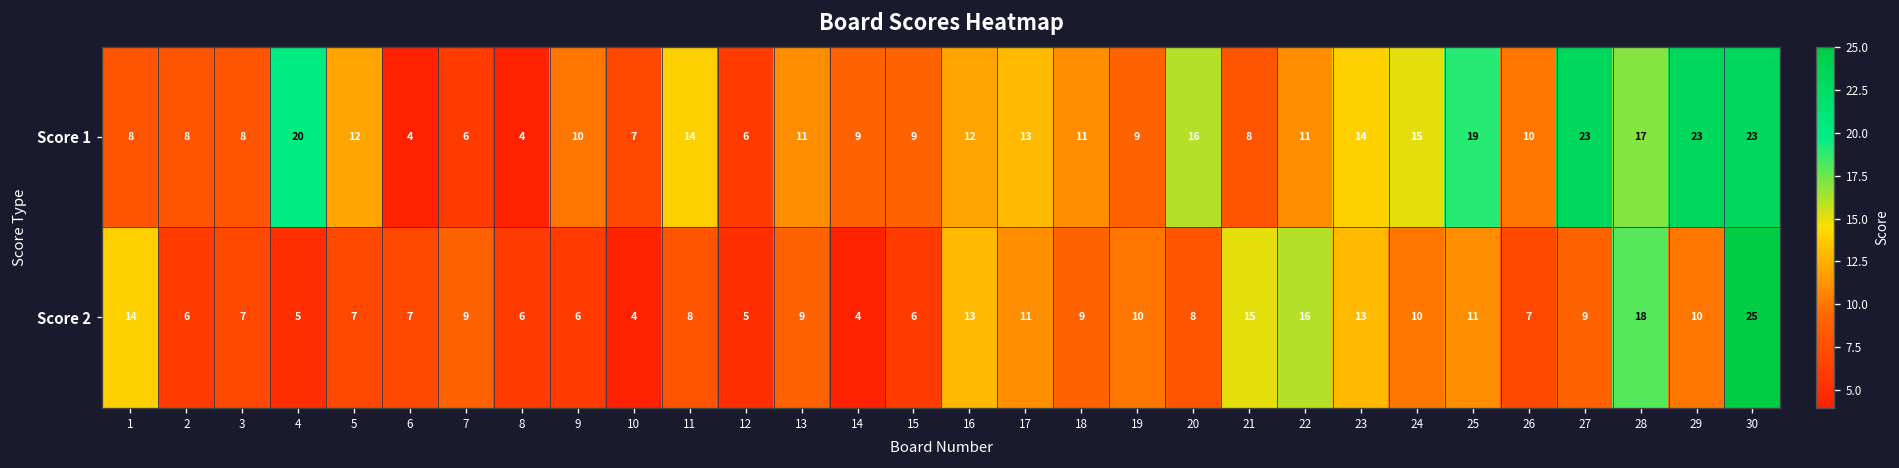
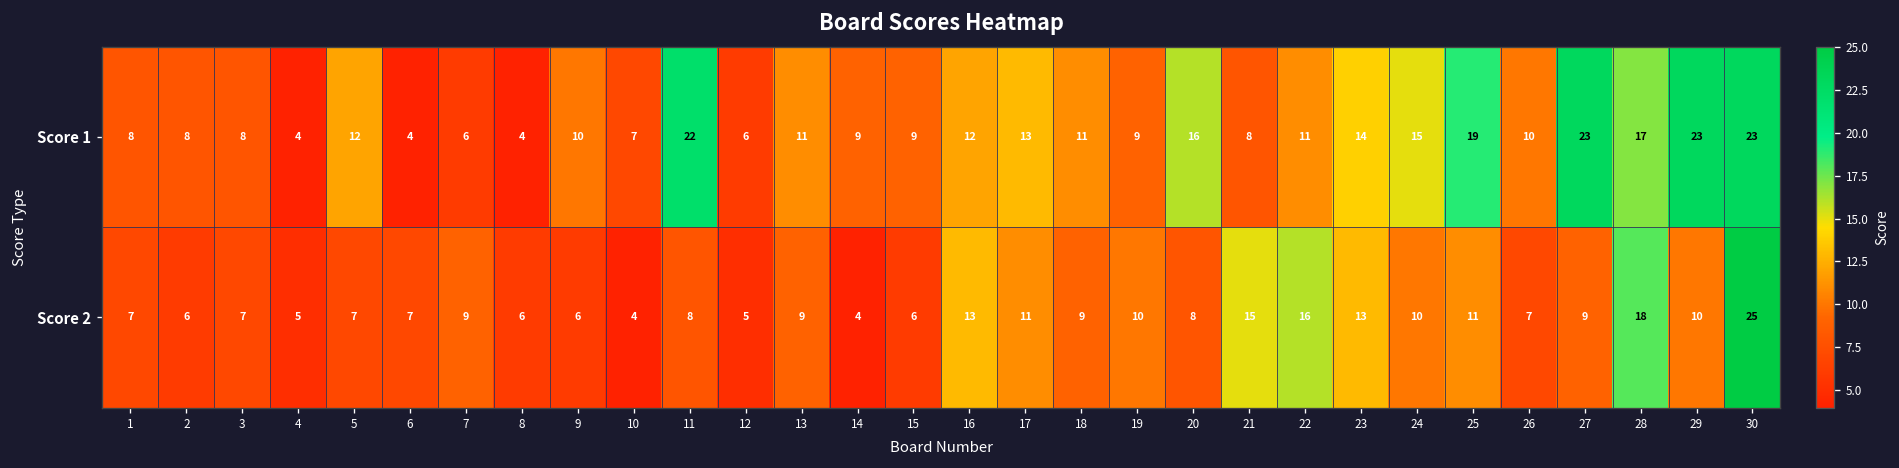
Score 1, 4: 20 -> 4
Score 1, 11: 14 -> 22
Score 2, 1: 14 -> 7
